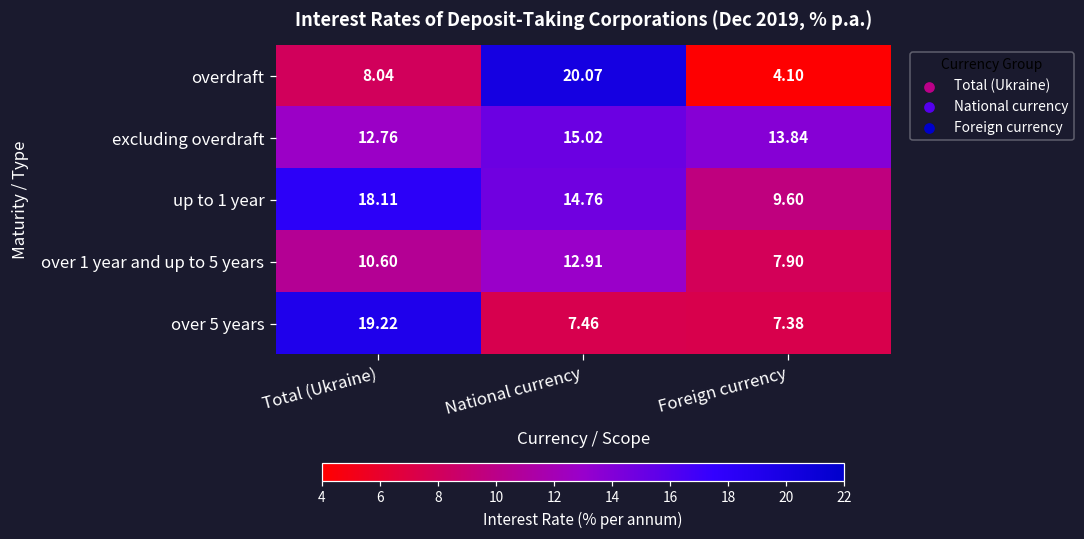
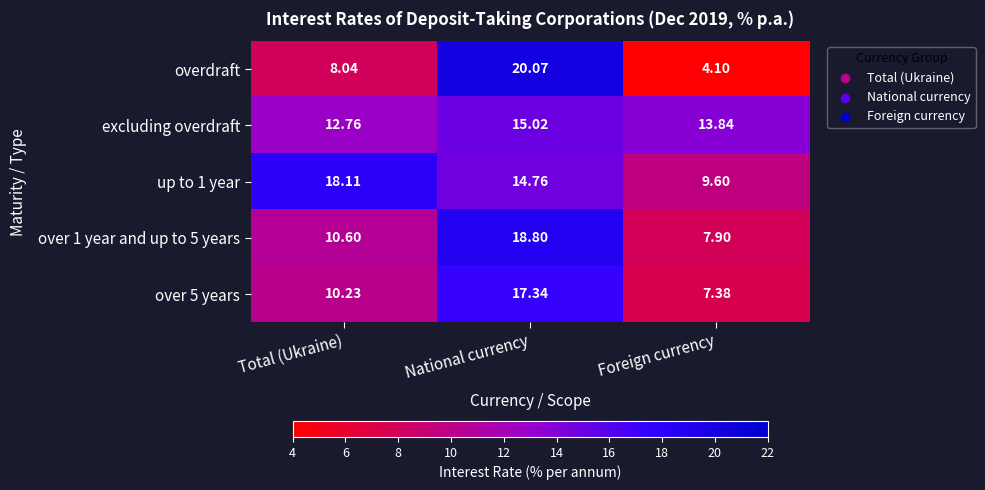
over 1 year and up to 5 years, National currency: 12.91 -> 18.80
over 5 years, Total (Ukraine): 19.22 -> 10.23
over 5 years, National currency: 7.46 -> 17.34
